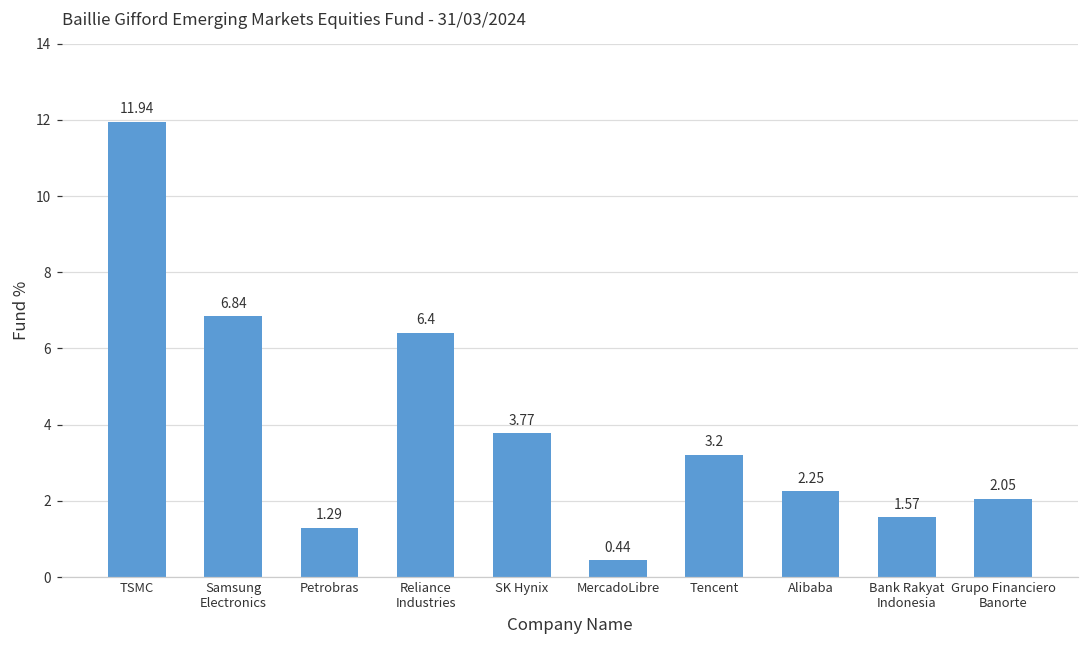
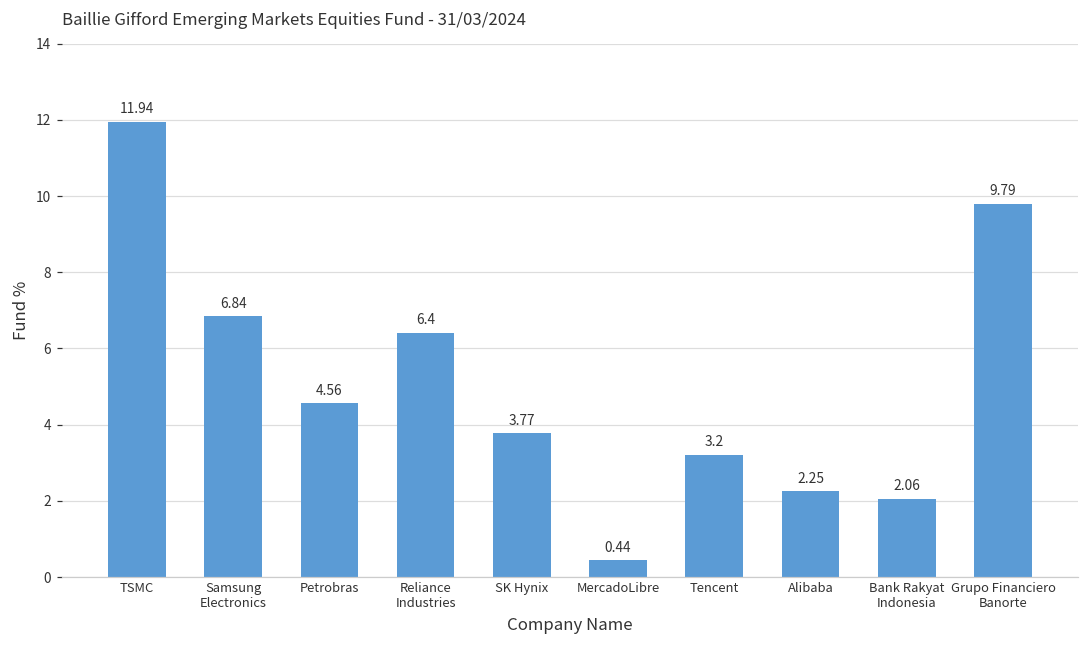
Petrobras: 1.29 -> 4.56
Bank Rakyat Indonesia: 1.57 -> 2.06
Grupo Financiero Banorte: 2.05 -> 9.79
